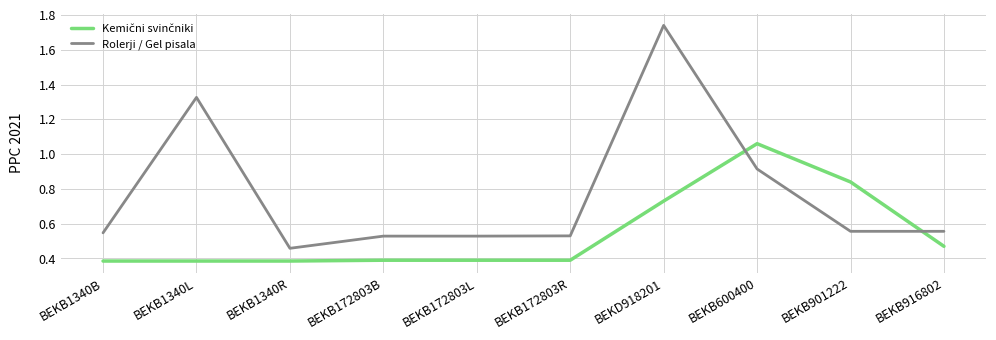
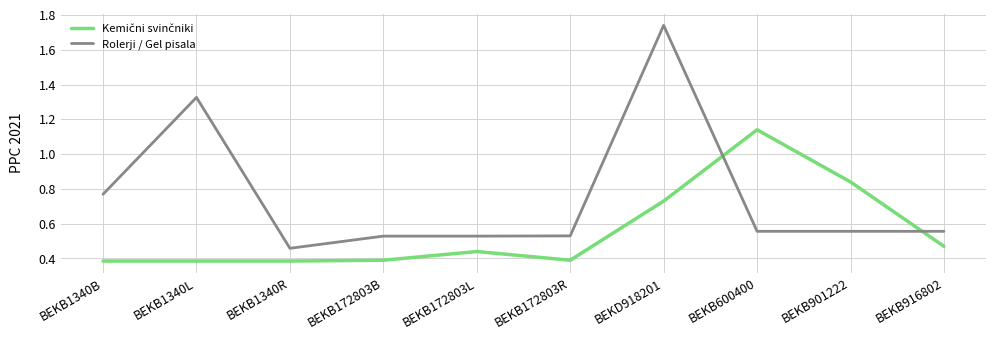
Rolerji / Gel pisala, BEKB1340B: 0.55 -> 0.77
Kemični svinčniki, BEKB172803L: 0.39 -> 0.44
Kemični svinčniki, BEKB600400: 1.06 -> 1.14
Rolerji / Gel pisala, BEKB600400: 0.91 -> 0.56
